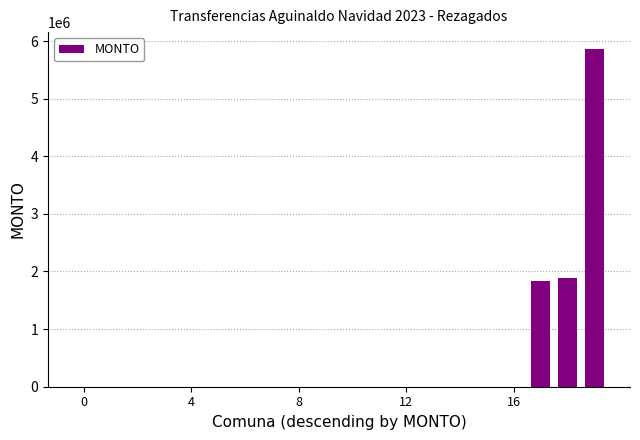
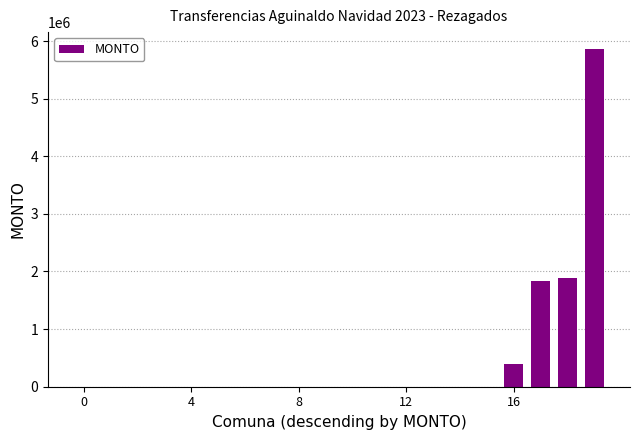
16: 0 -> 400000
